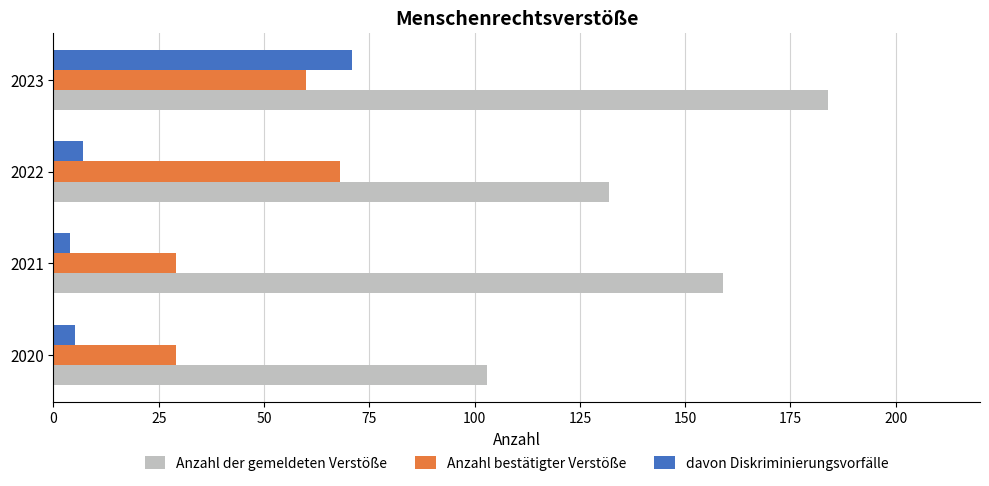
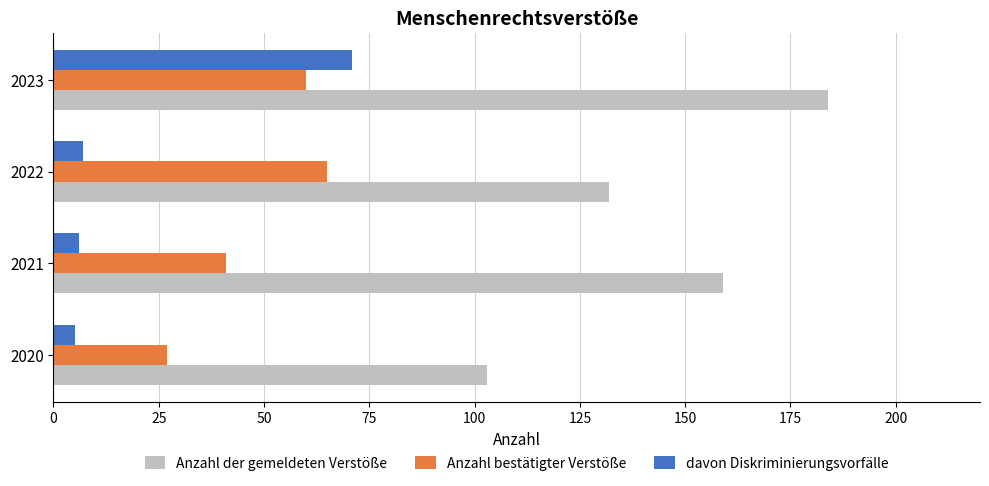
Anzahl bestätigter Verstöße, 2022: 68 -> 65
davon Diskriminierungsvorfälle, 2021: 4 -> 6
Anzahl bestätigter Verstöße, 2021: 29 -> 41
Anzahl bestätigter Verstöße, 2020: 29 -> 27
